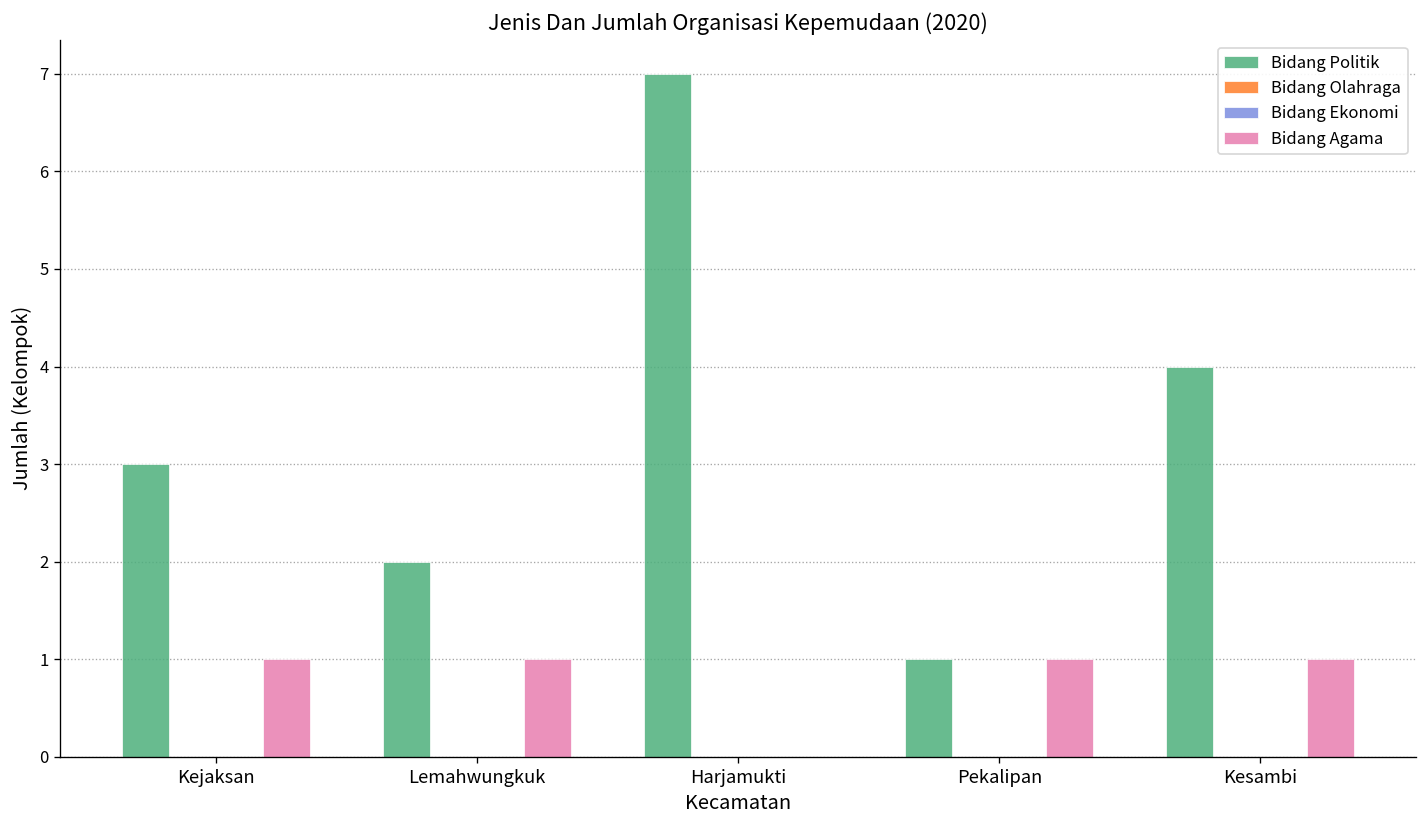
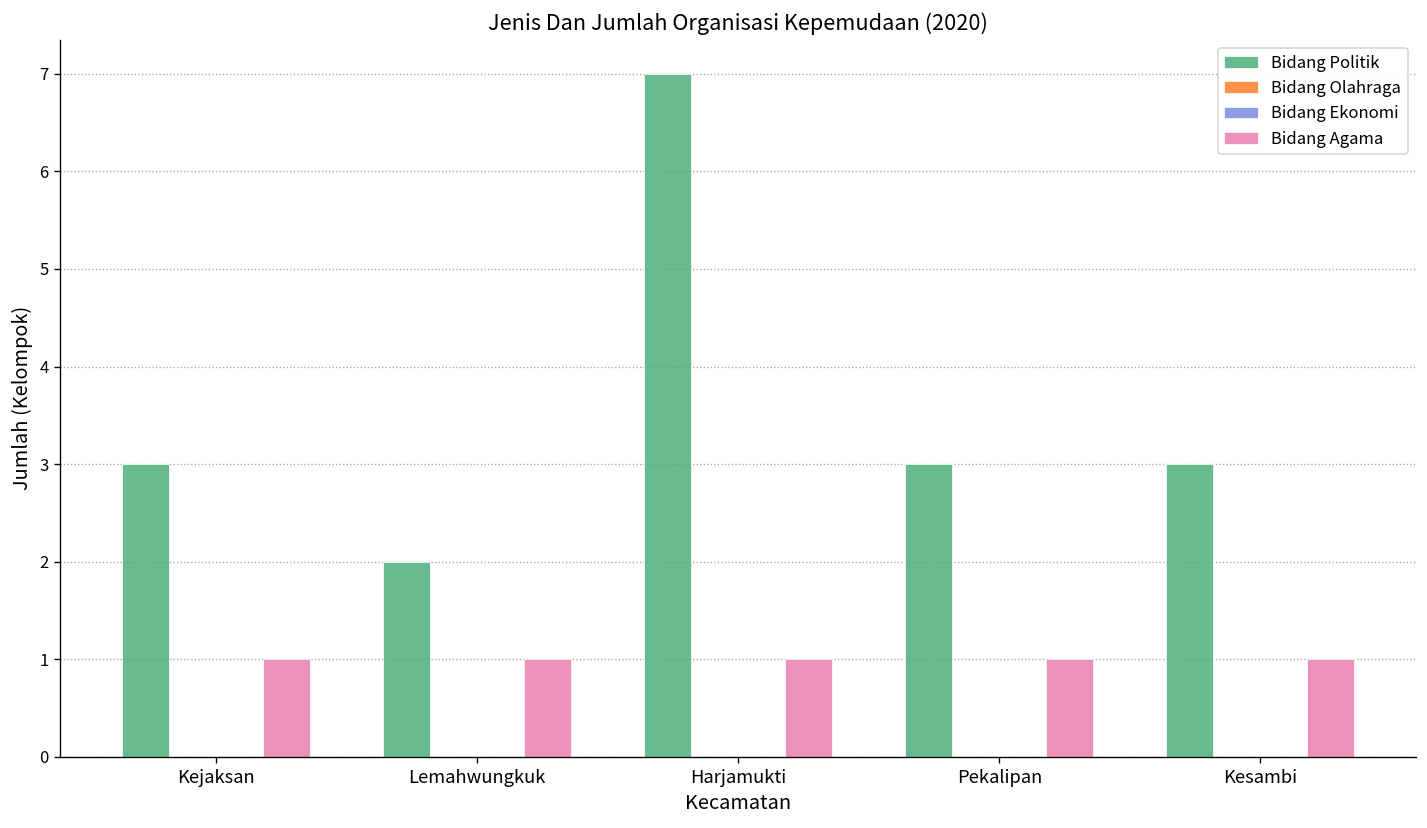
Bidang Agama, Harjamukti: 0 -> 1
Bidang Politik, Pekalipan: 1 -> 3
Bidang Politik, Kesambi: 4 -> 3
